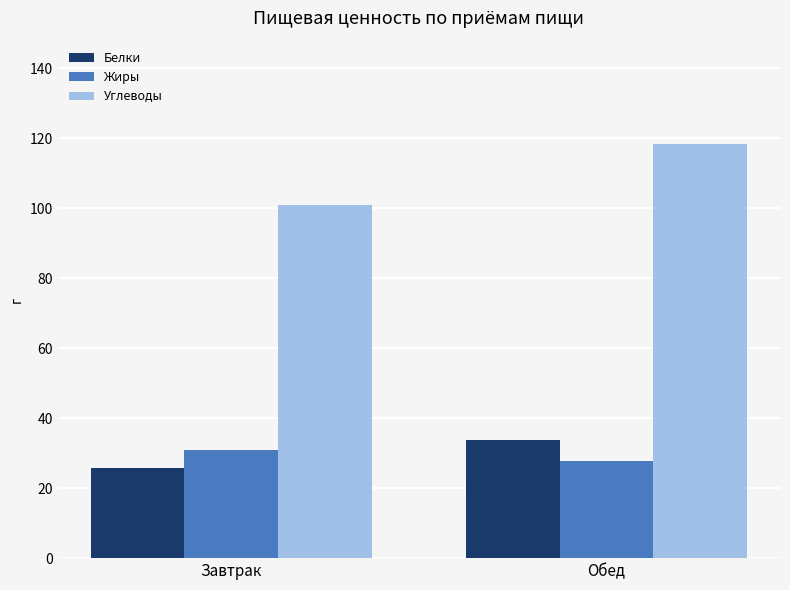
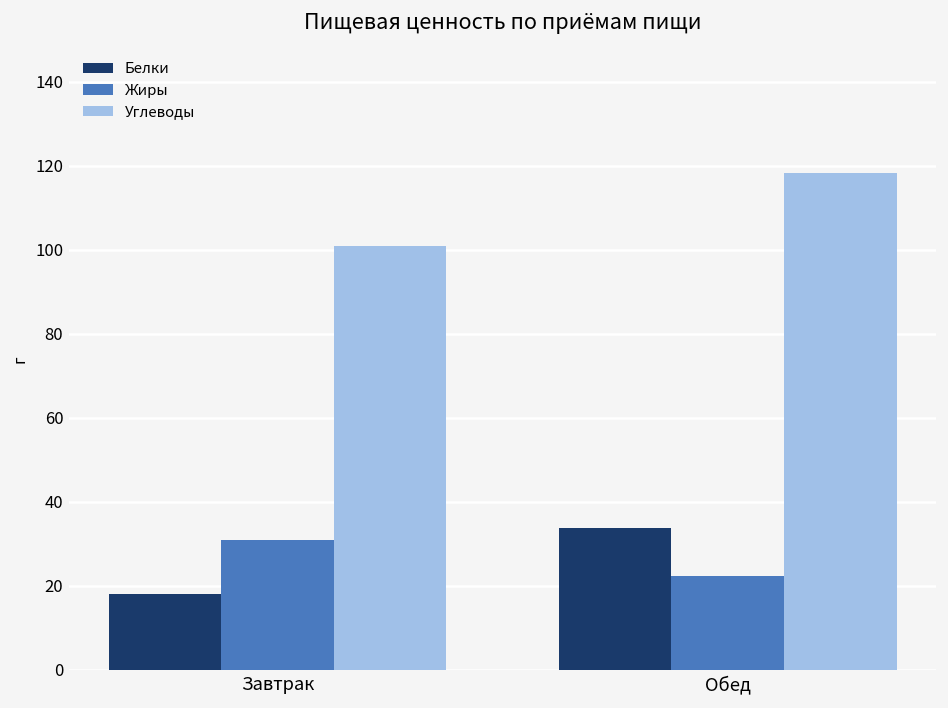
Белки, Завтрак: 26 -> 18
Жиры, Обед: 28 -> 22
